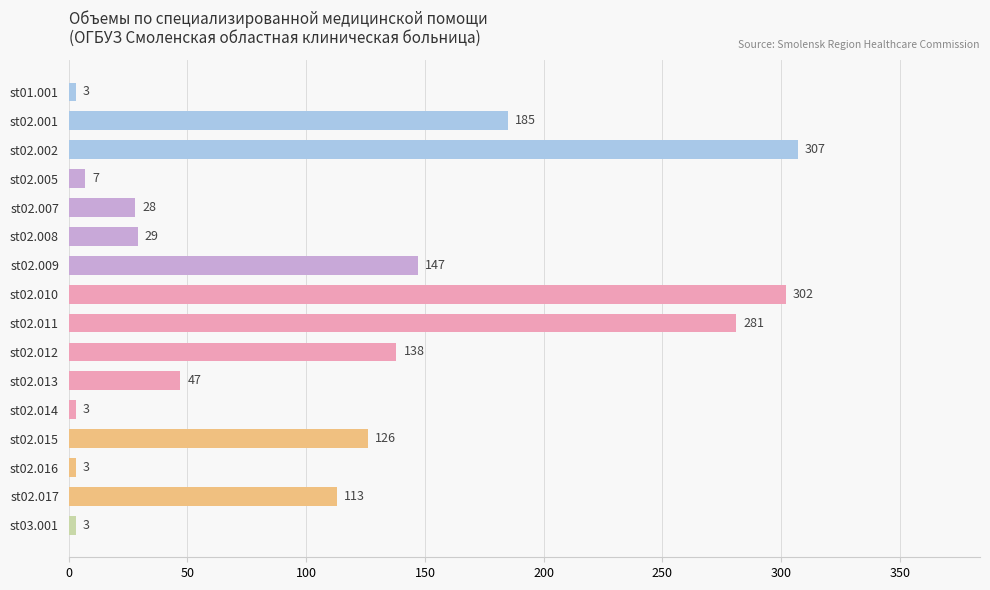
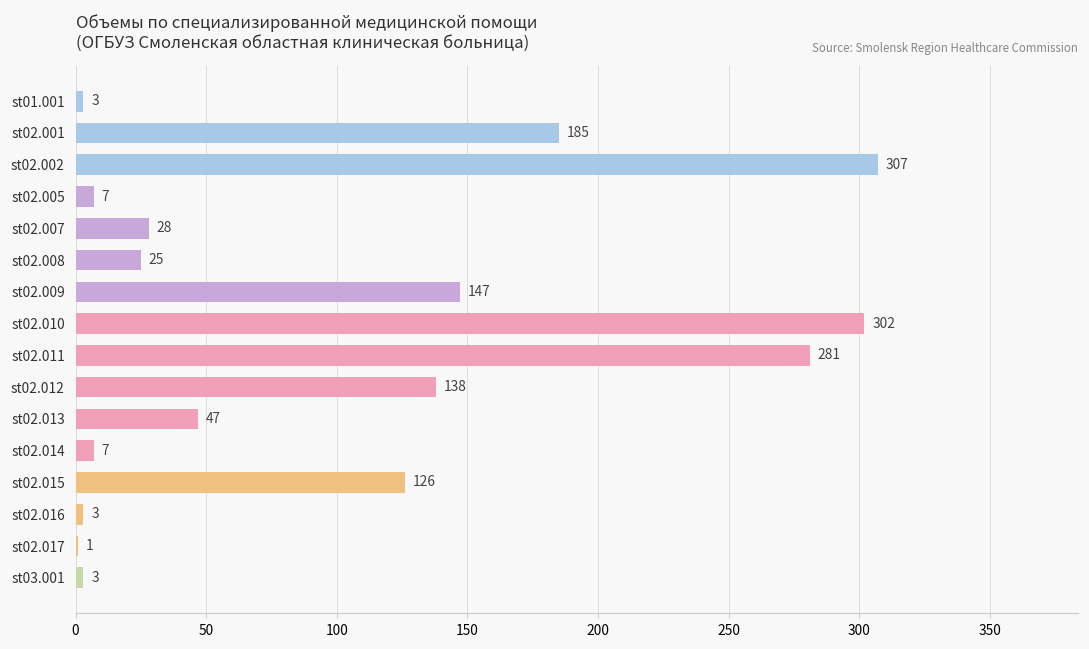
st02.008: 29 -> 25
st02.014: 3 -> 7
st02.017: 113 -> 1
